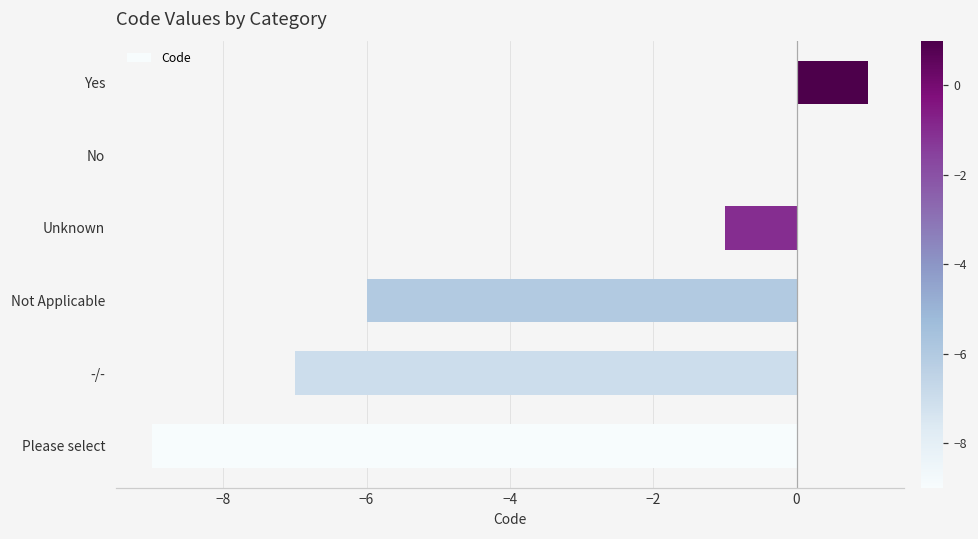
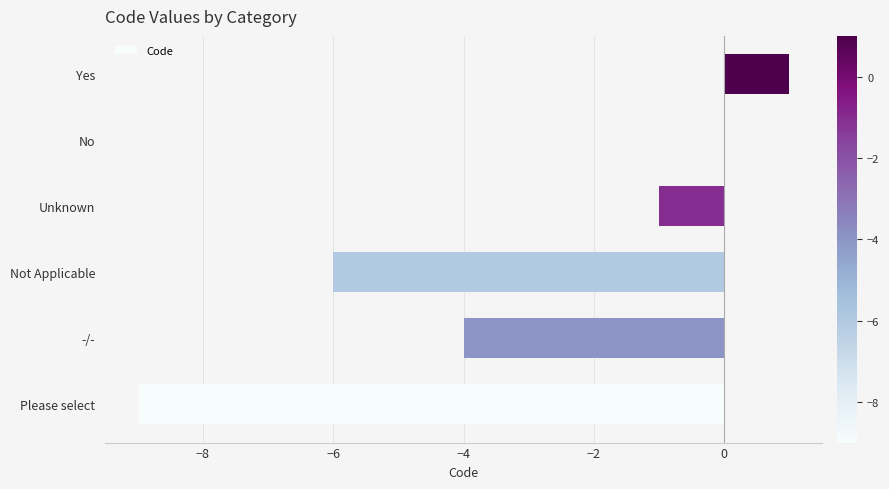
-/-: -7 -> -4
